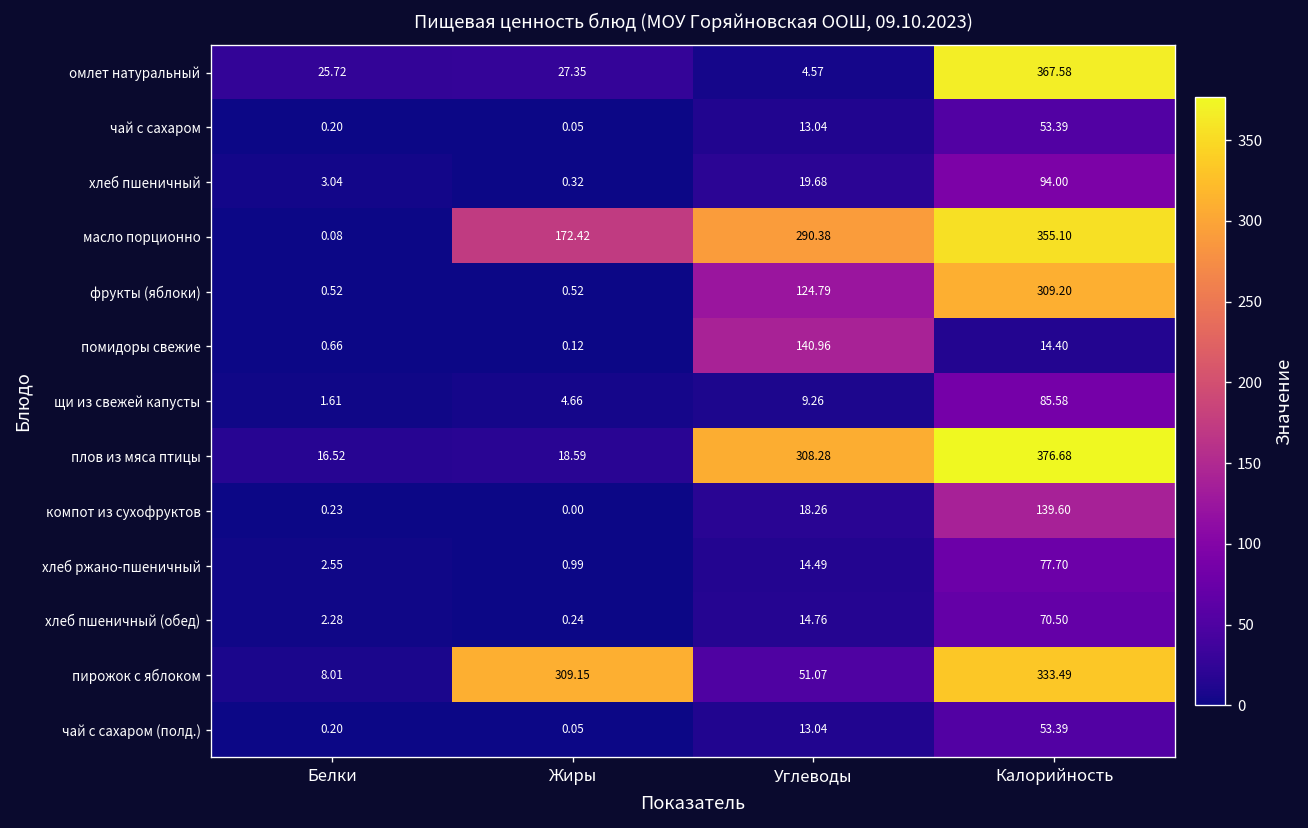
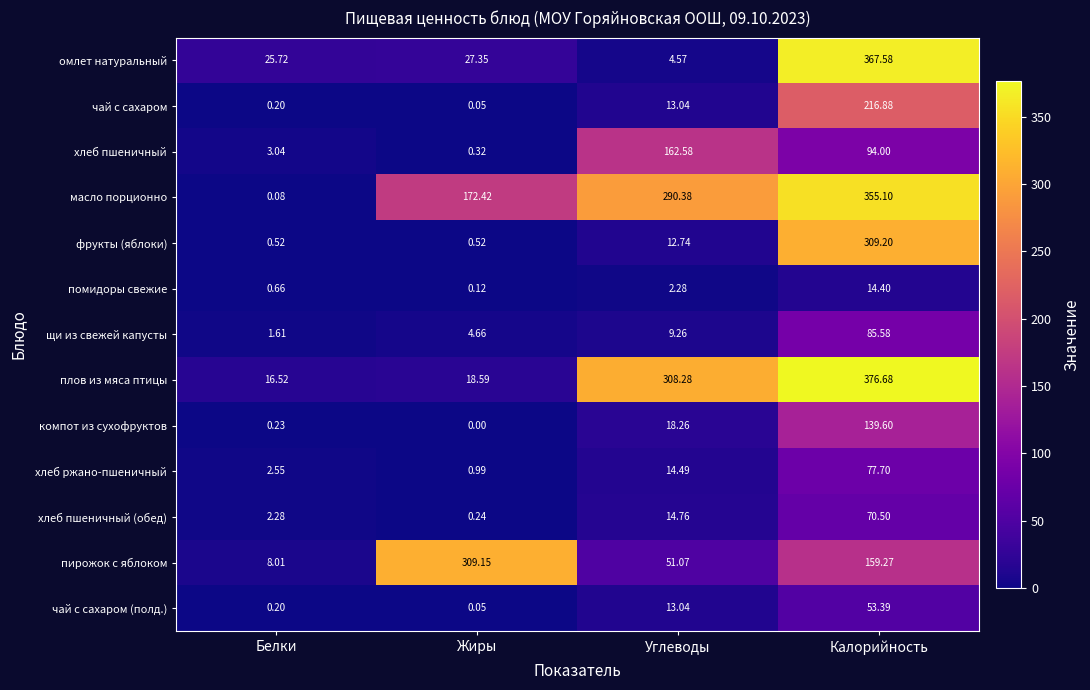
чай с сахаром, Калорийность: 53.39 -> 216.88
хлеб пшеничный, Углеводы: 19.68 -> 162.58
фрукты (яблоки), Углеводы: 124.79 -> 12.74
помидоры свежие, Углеводы: 140.96 -> 2.28
пирожок с яблоком, Калорийность: 333.49 -> 159.27
